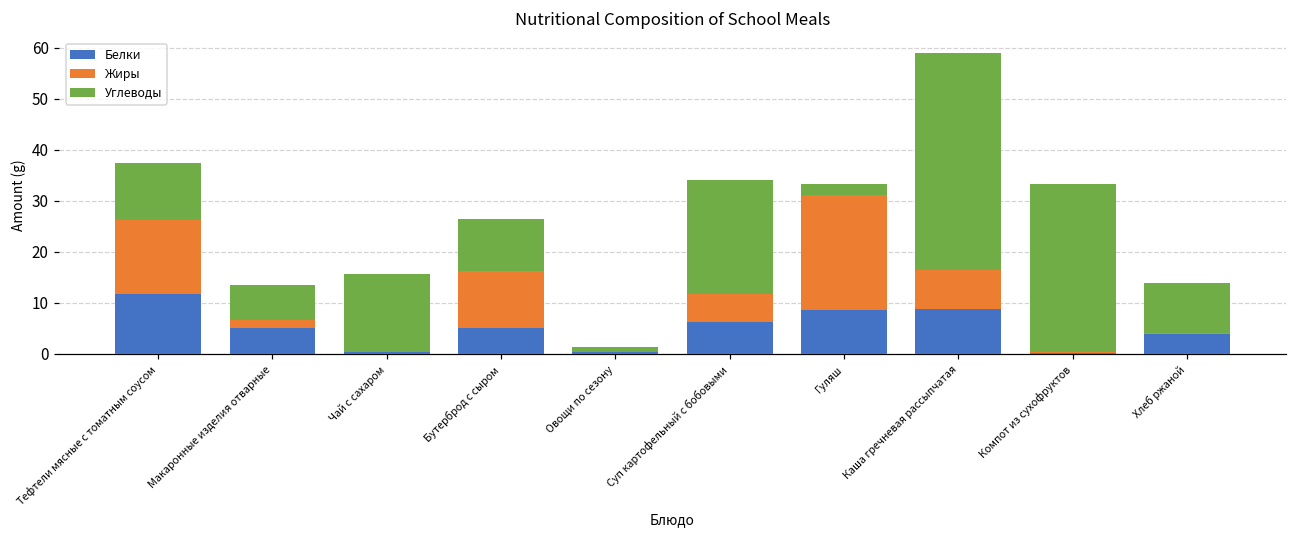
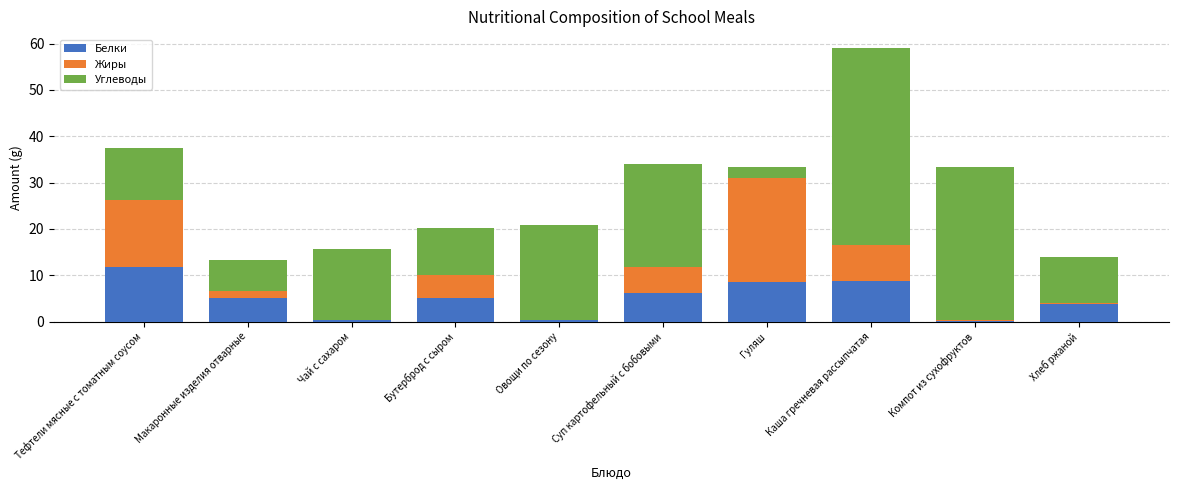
Жиры, Бутерброд с сыром: 11 -> 5
Углеводы, Овощи по сезону: 1 -> 21
